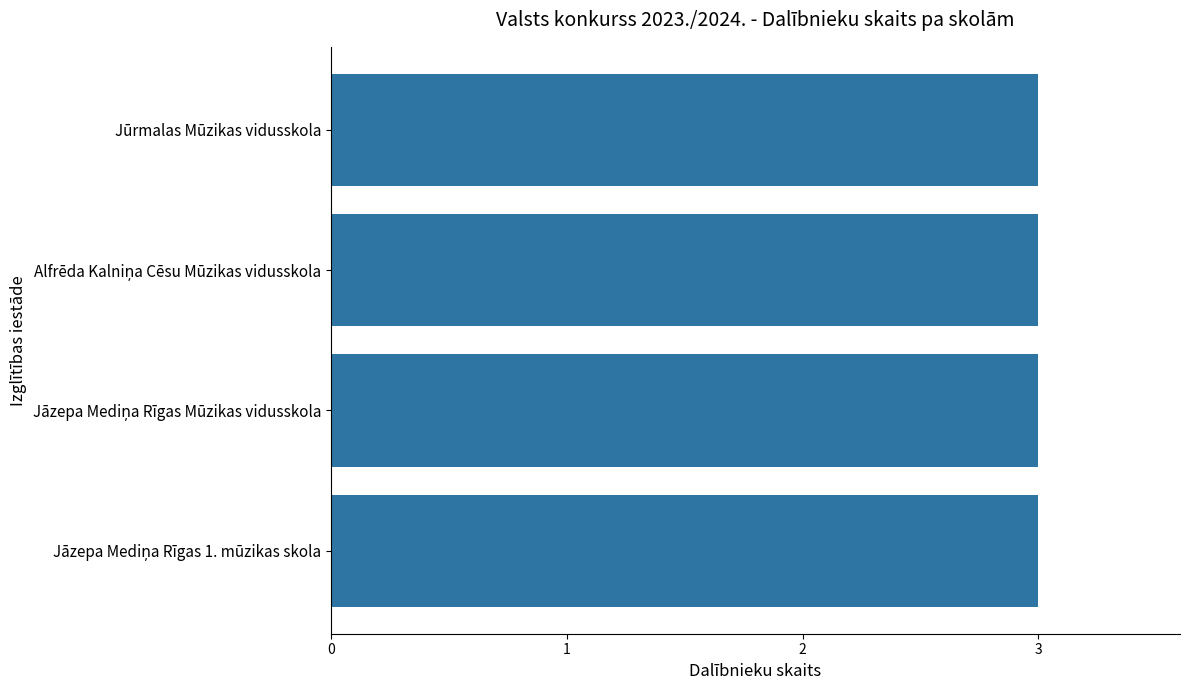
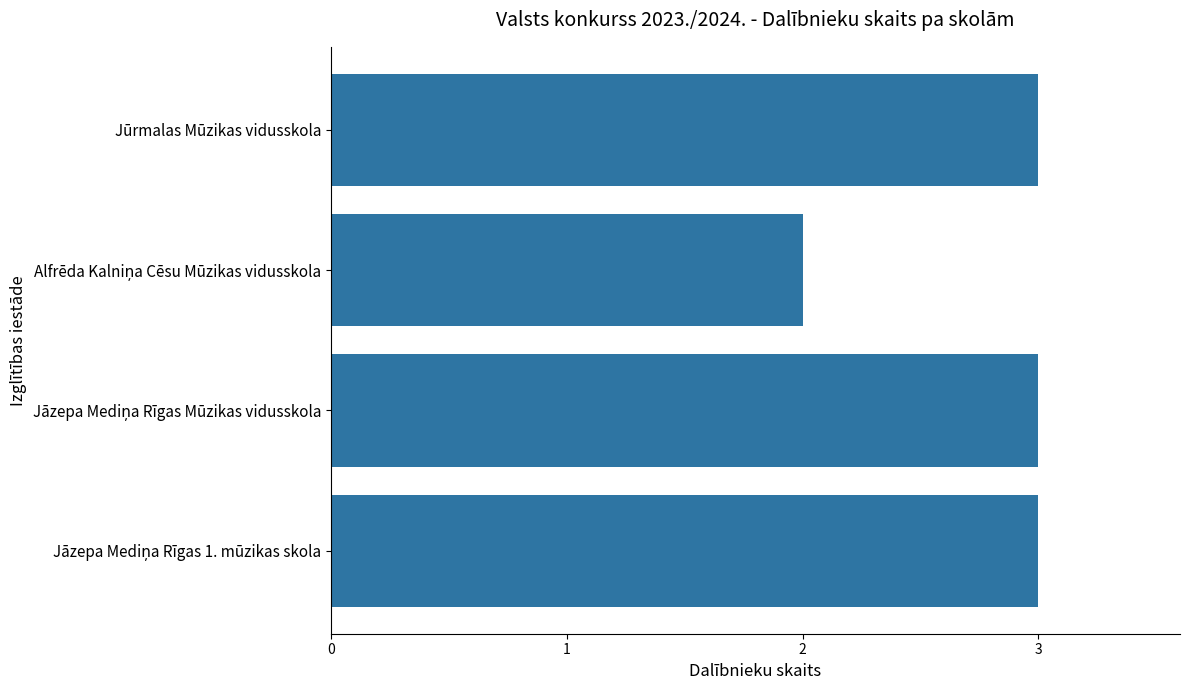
Alfrēda Kalniņa Cēsu Mūzikas vidusskola: 3 -> 2
